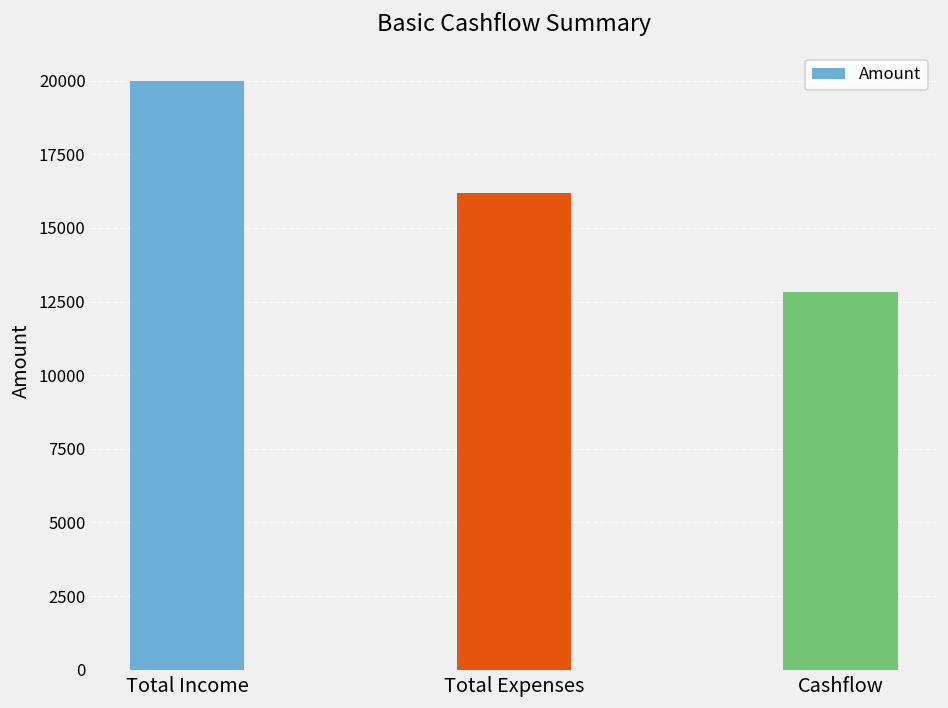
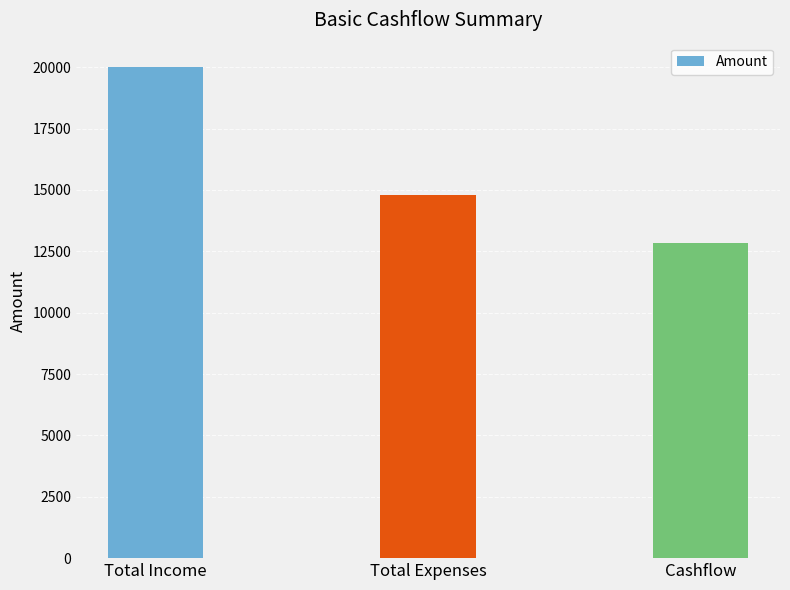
Total Expenses: 16200 -> 14800
